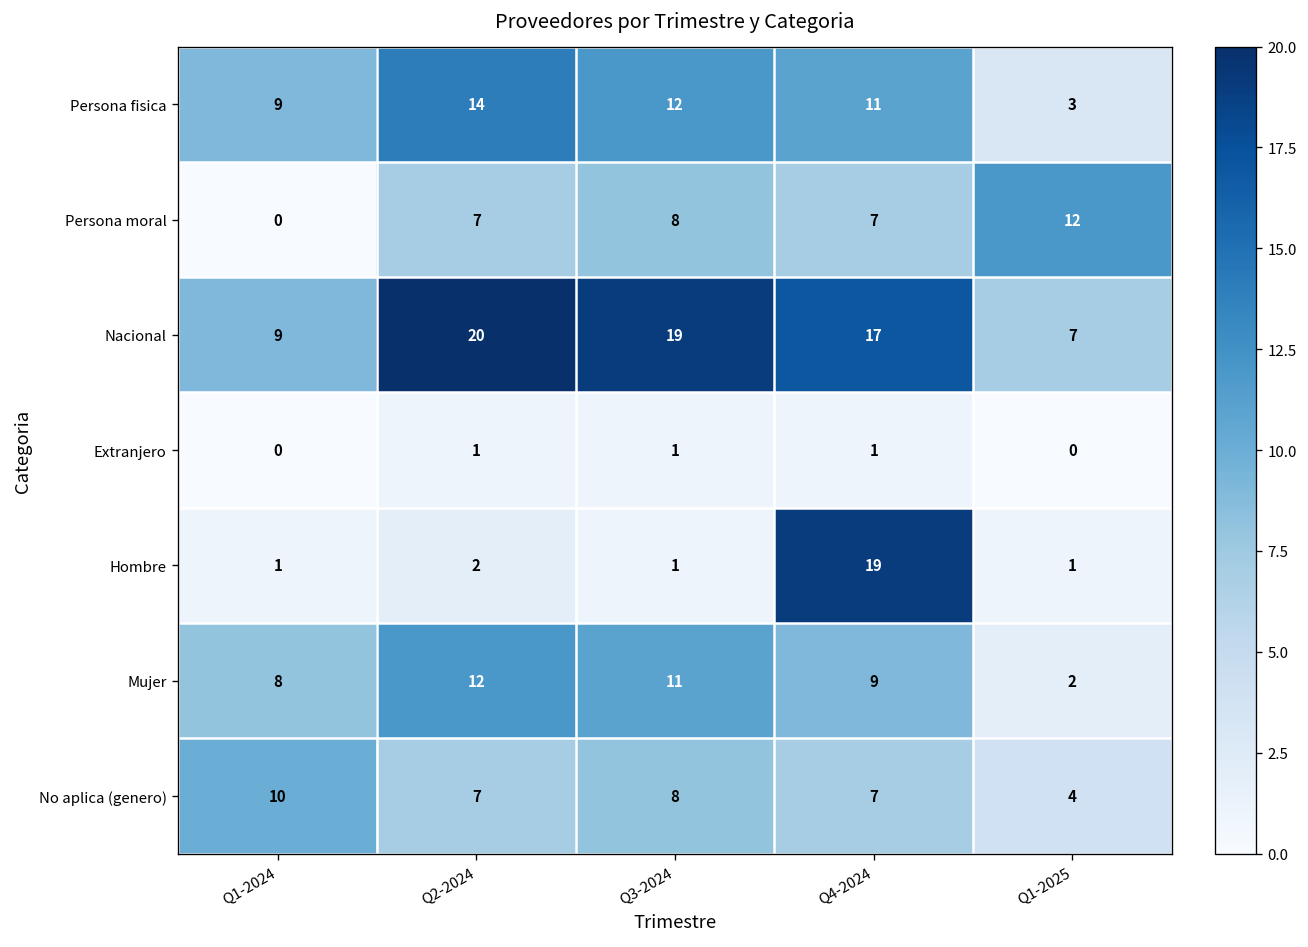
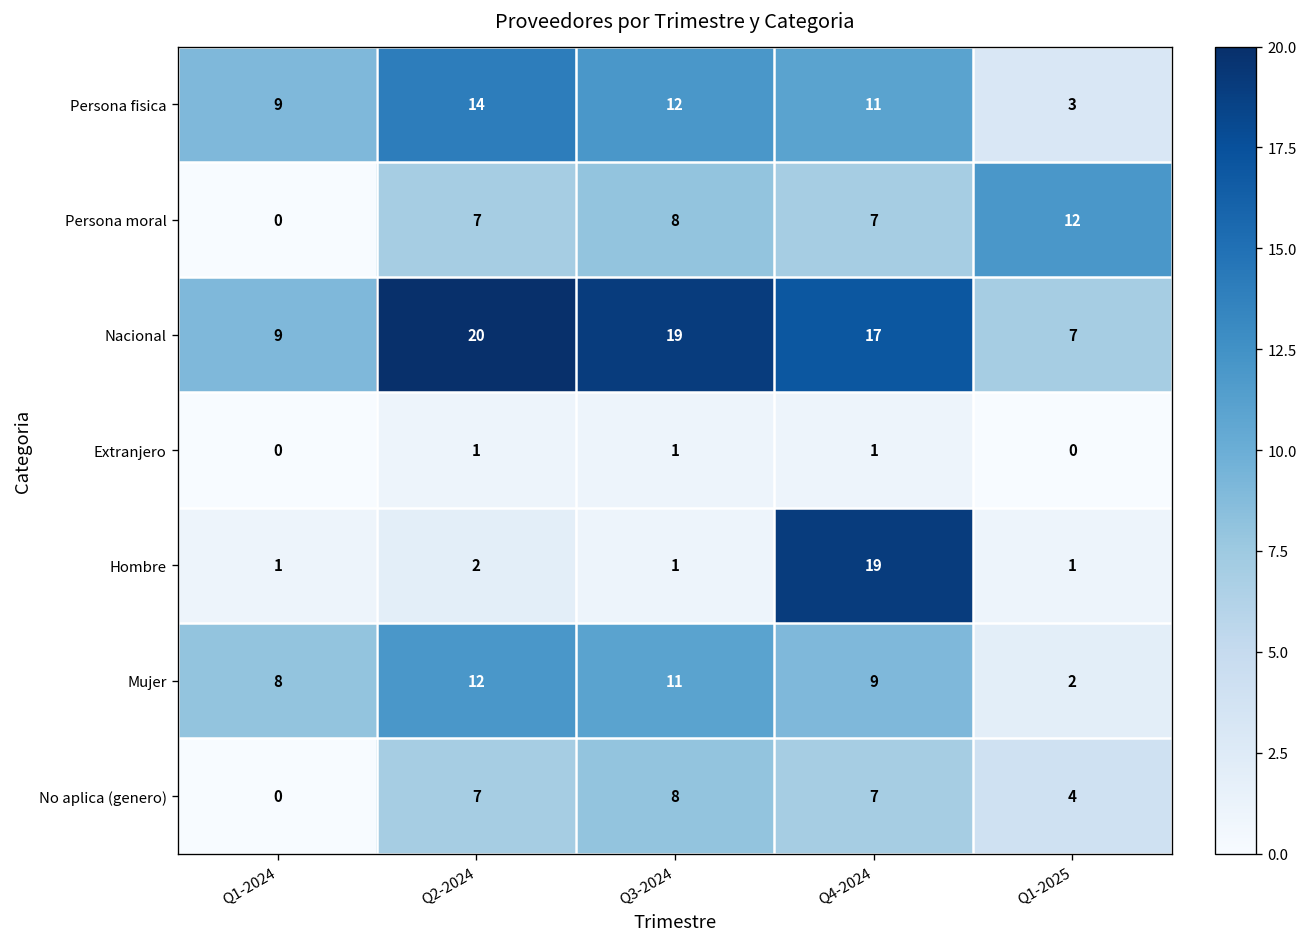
No aplica (genero), Q1-2024: 10 -> 0
